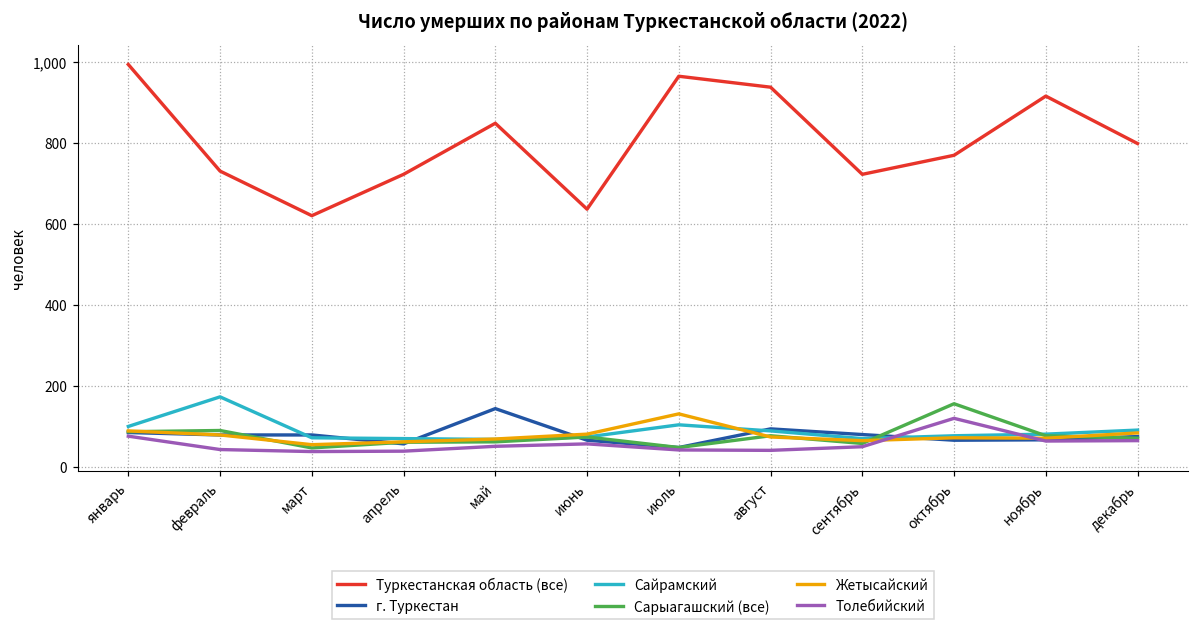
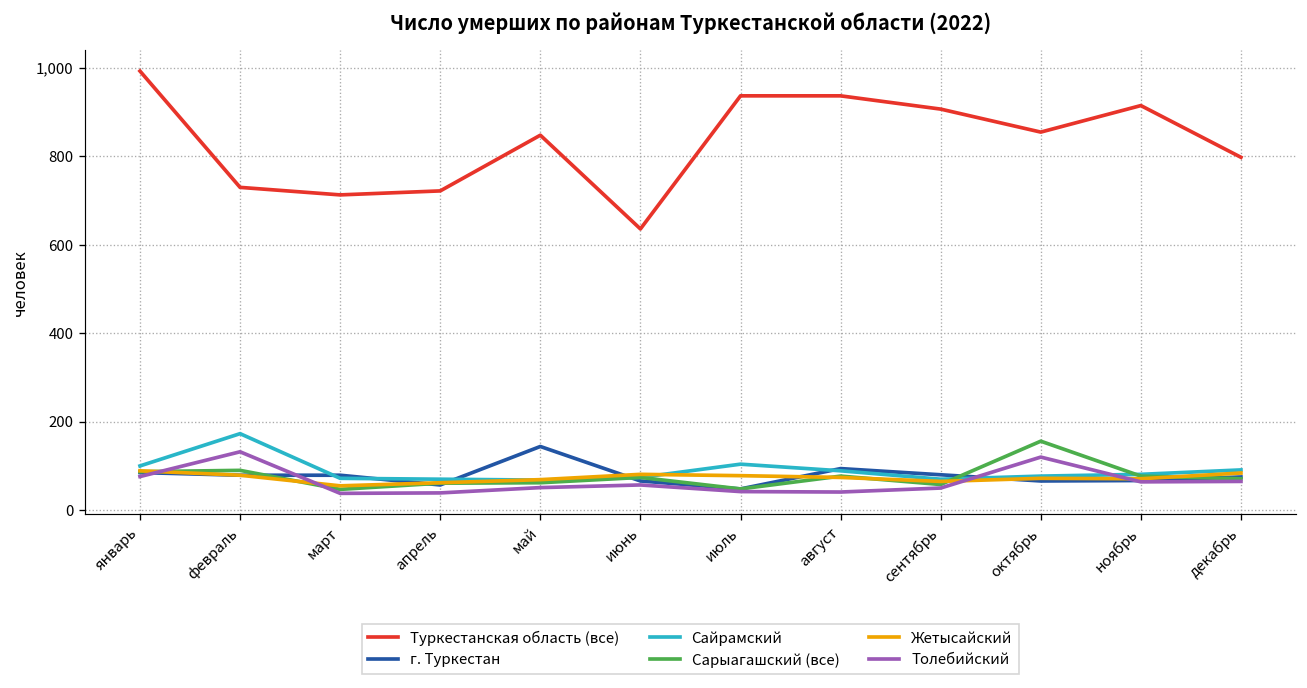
Толебийский, февраль: 40 -> 130
Туркестанская область (все), март: 620 -> 710
Туркестанская область (все), июль: 960 -> 940
Жетысайский, июль: 130 -> 80
Туркестанская область (все), сентябрь: 720 -> 910
Туркестанская область (все), октябрь: 770 -> 860
